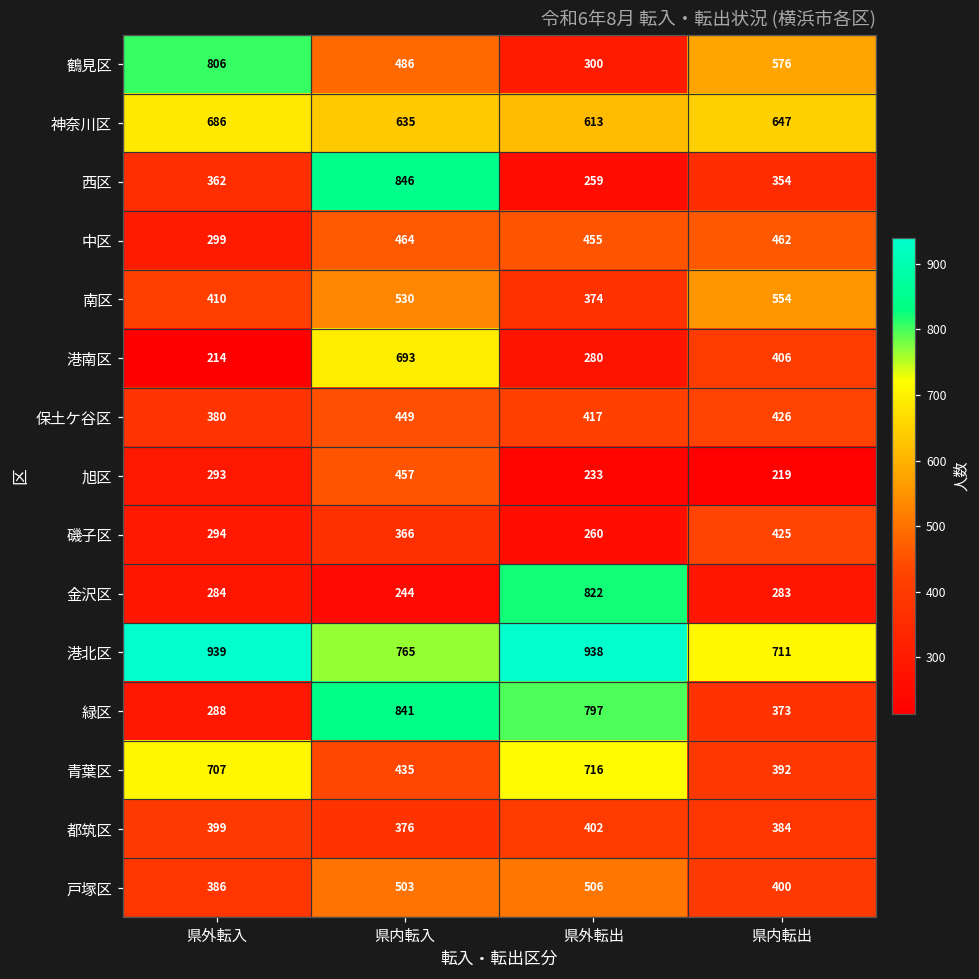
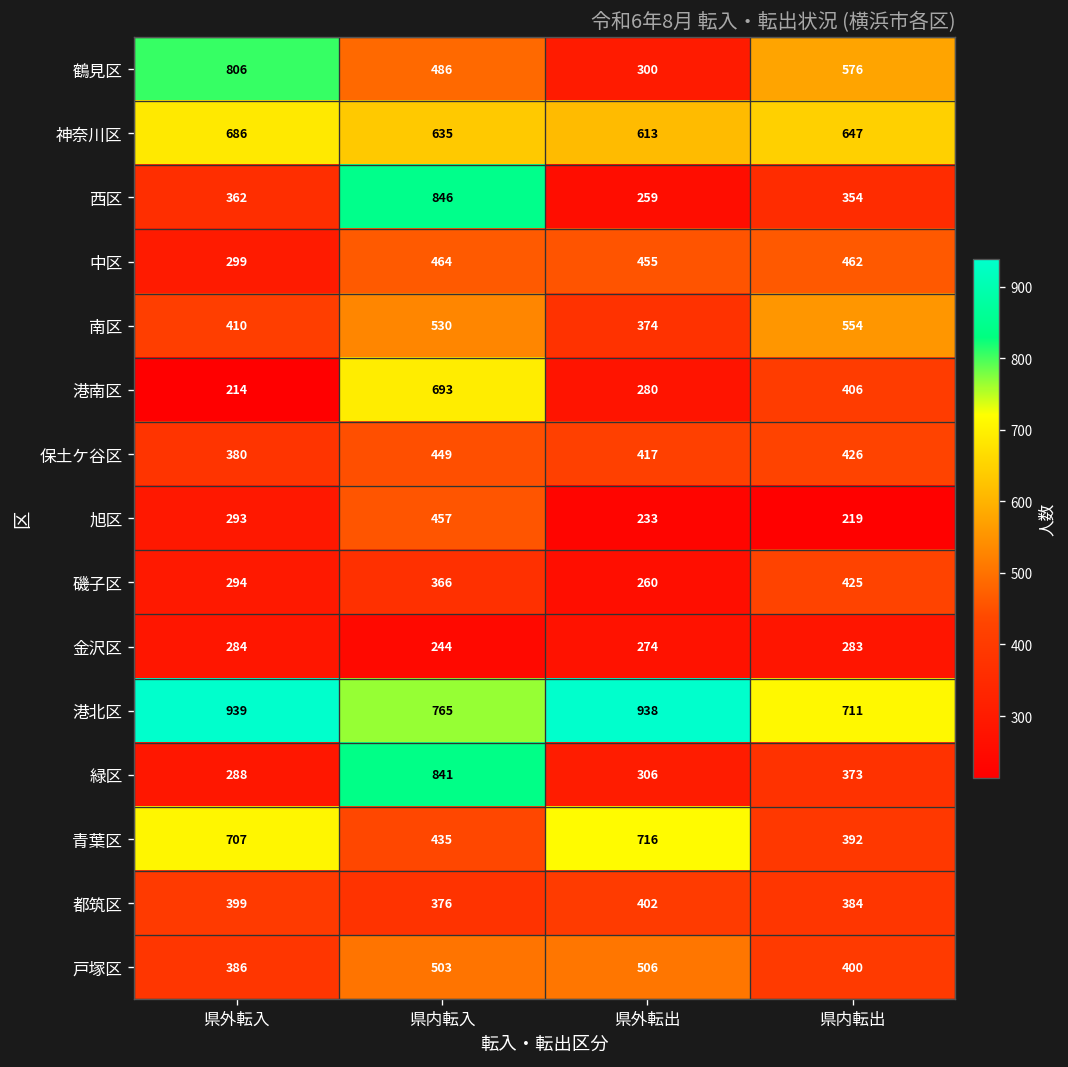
金沢区, 県外転出: 822 -> 274
緑区, 県外転出: 797 -> 306
